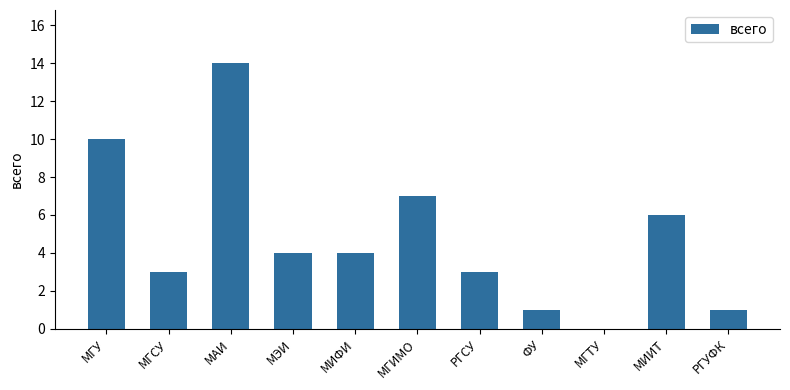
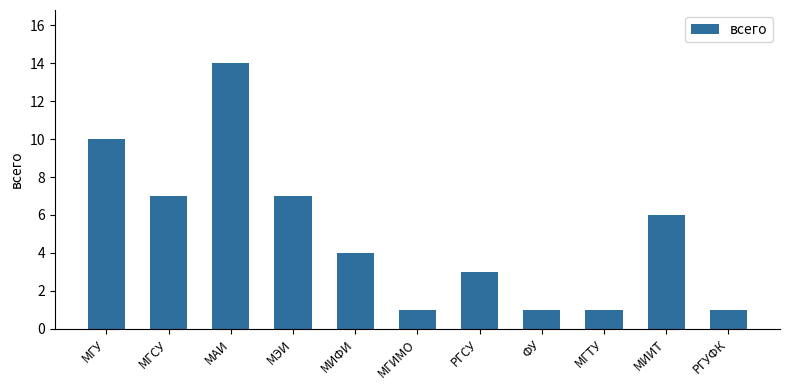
МГСУ: 3 -> 7
МЭИ: 4 -> 7
МГИМО: 7 -> 1
МГТУ: 0 -> 1
